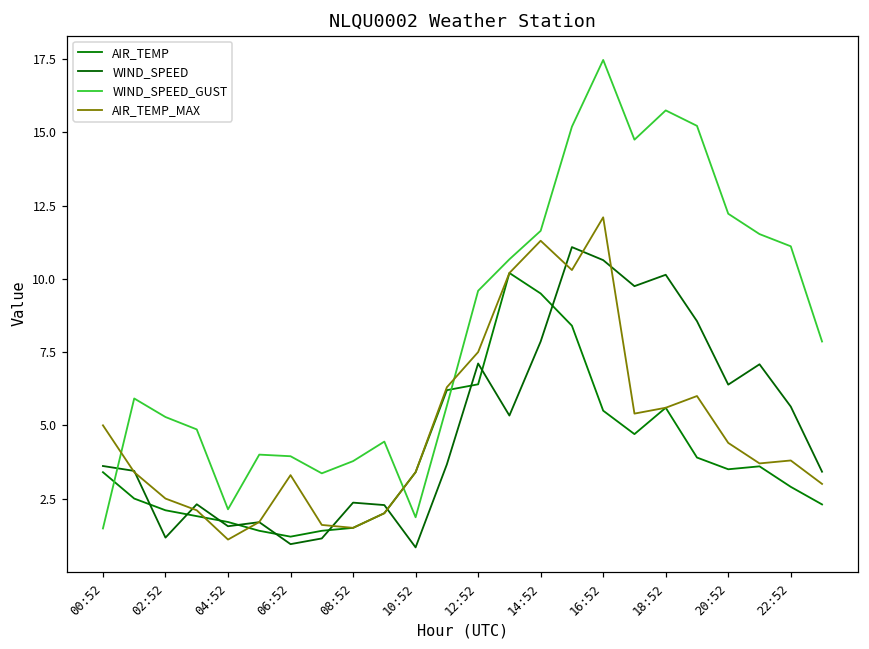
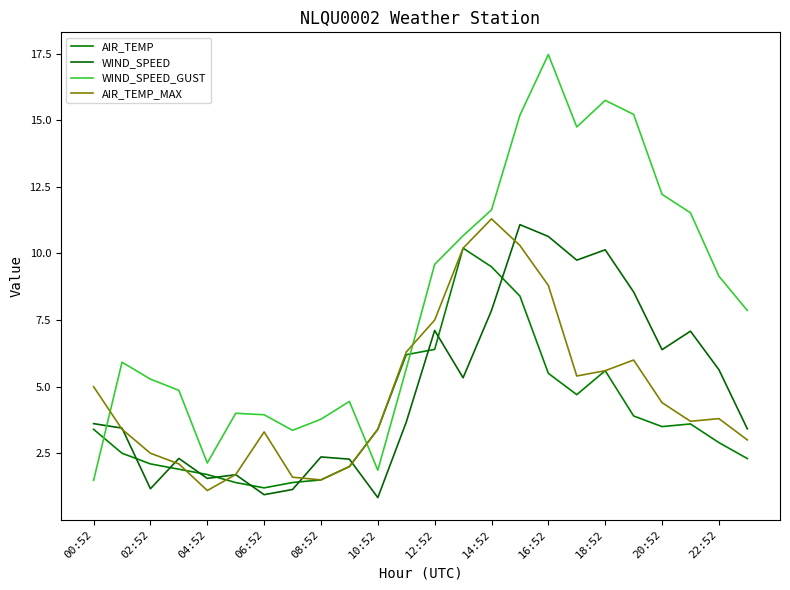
AIR_TEMP_MAX, 16:52: 12.1 -> 8.8
WIND_SPEED_GUST, 22:52: 11.1 -> 9.1
